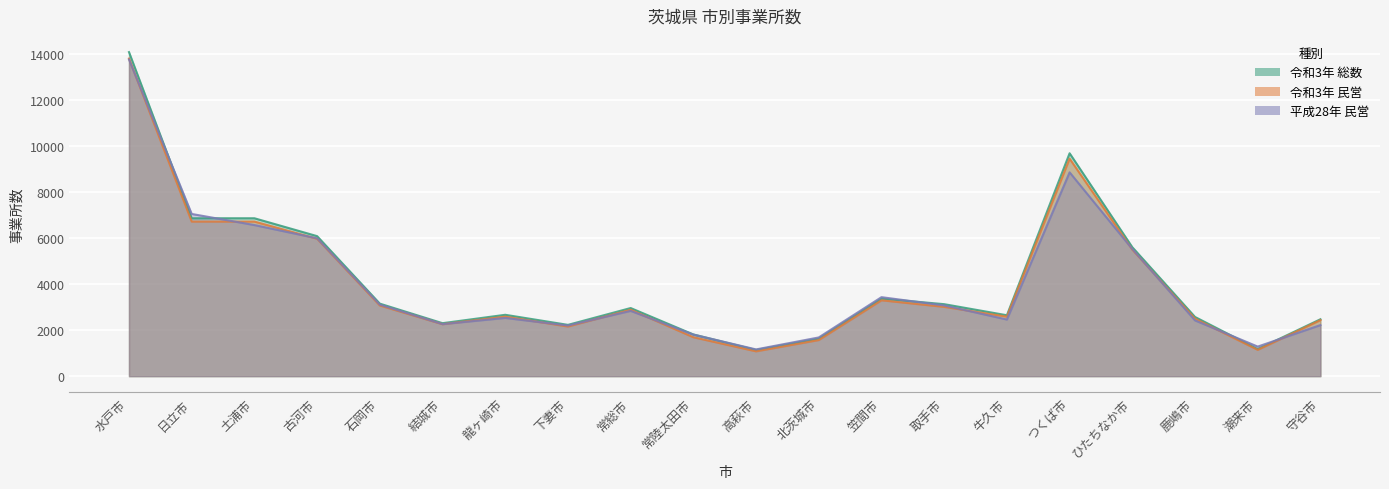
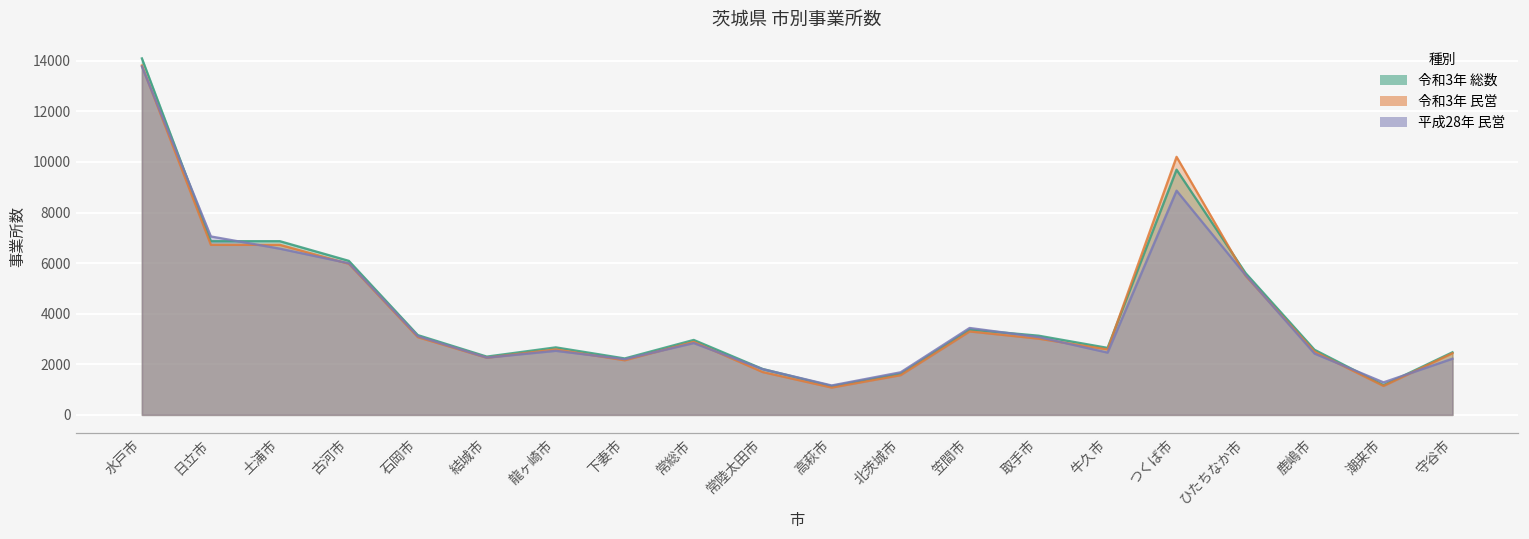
令和3年 民営, つくば市: 9500 -> 10200
